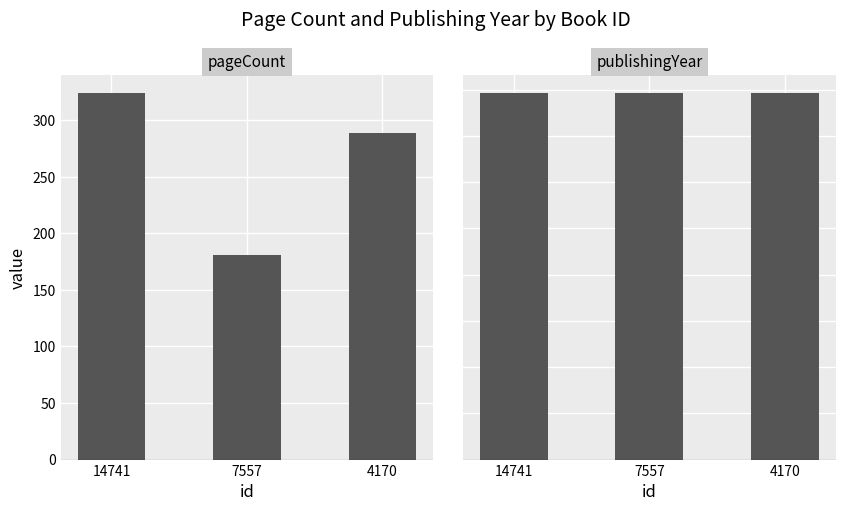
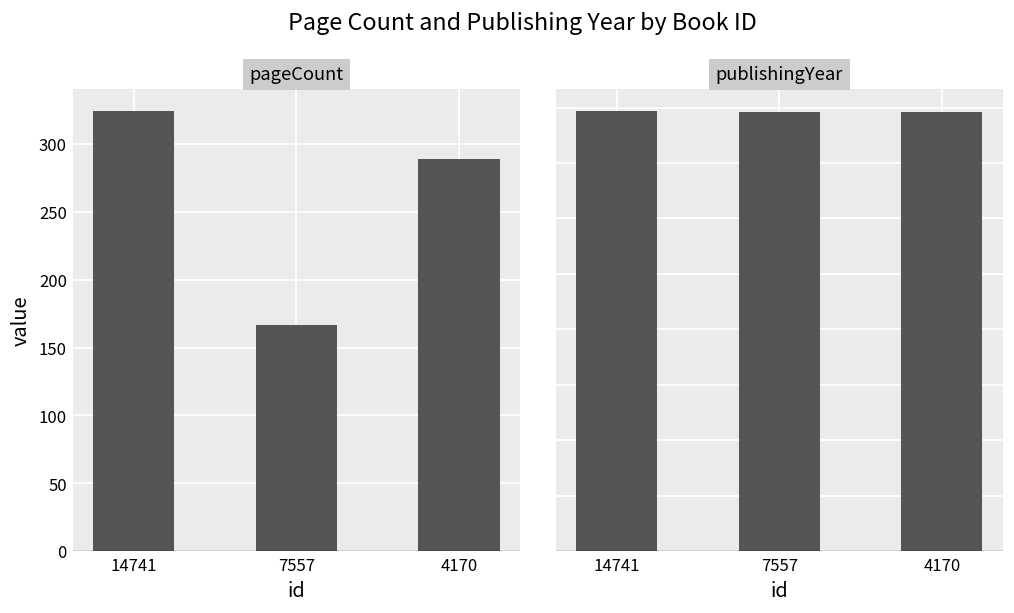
pageCount, 7557: 181 -> 167
